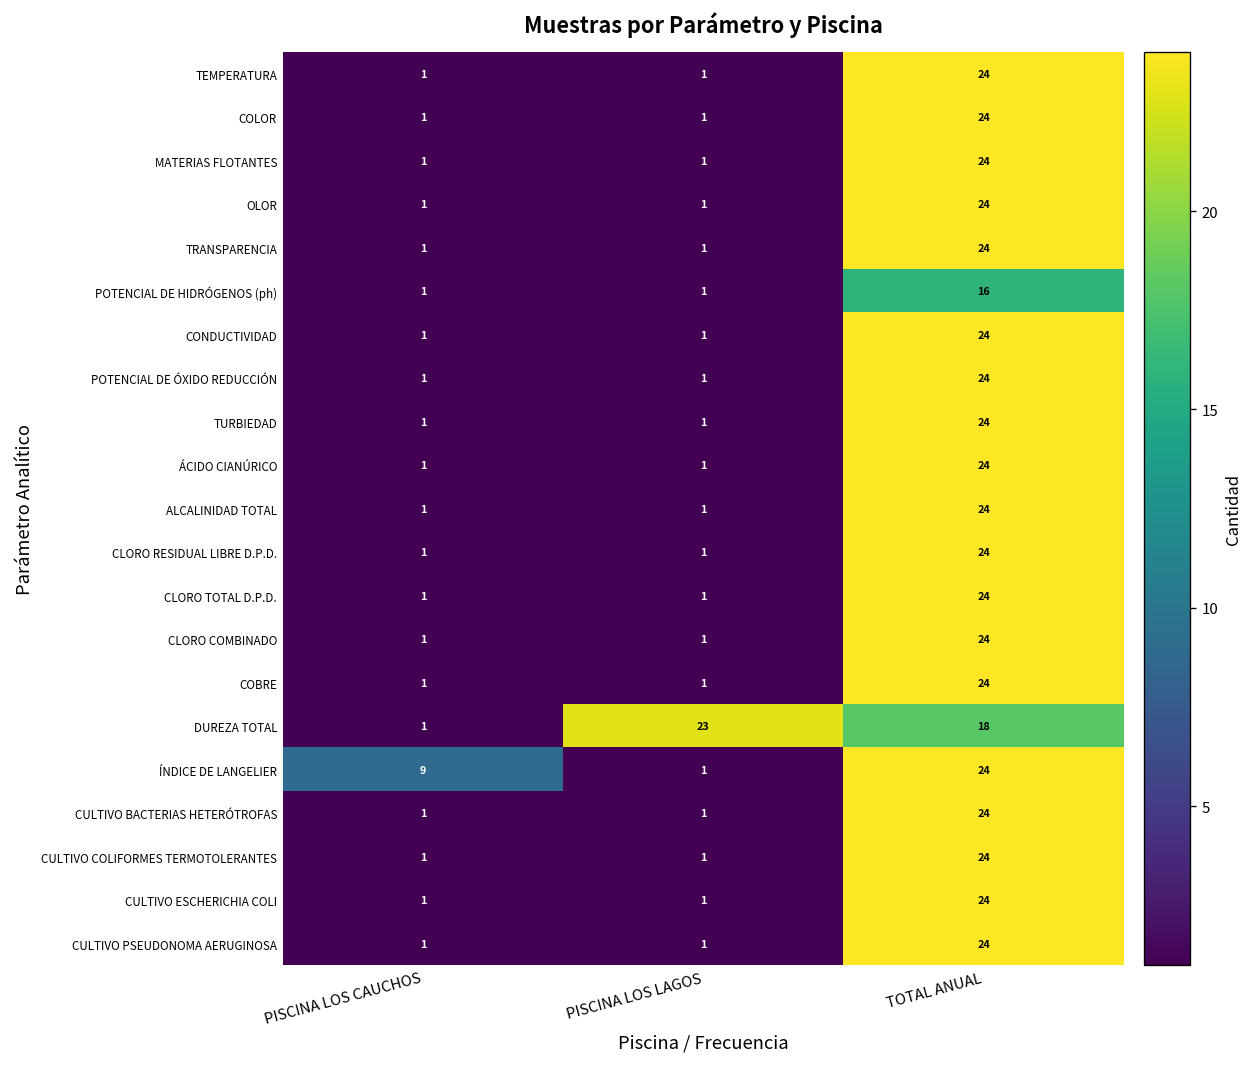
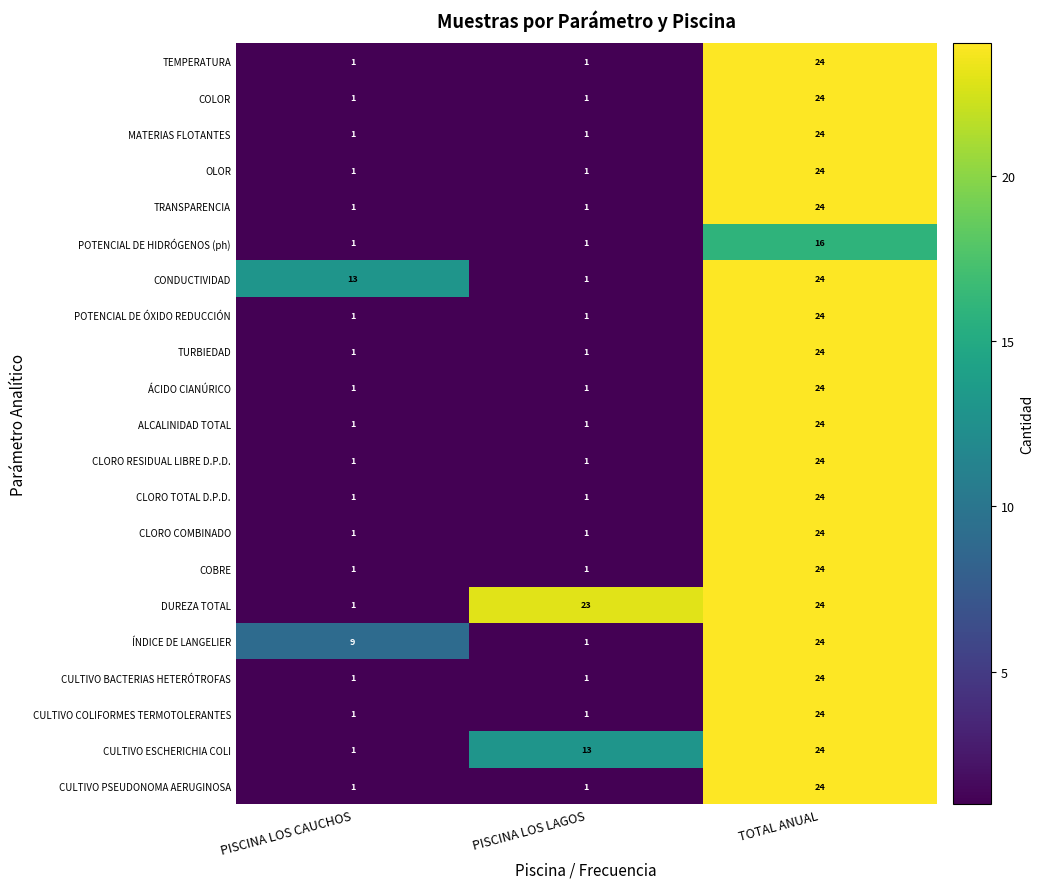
CONDUCTIVIDAD, PISCINA LOS CAUCHOS: 1 -> 13
DUREZA TOTAL, TOTAL ANUAL: 18 -> 24
CULTIVO ESCHERICHIA COLI, PISCINA LOS LAGOS: 1 -> 13
